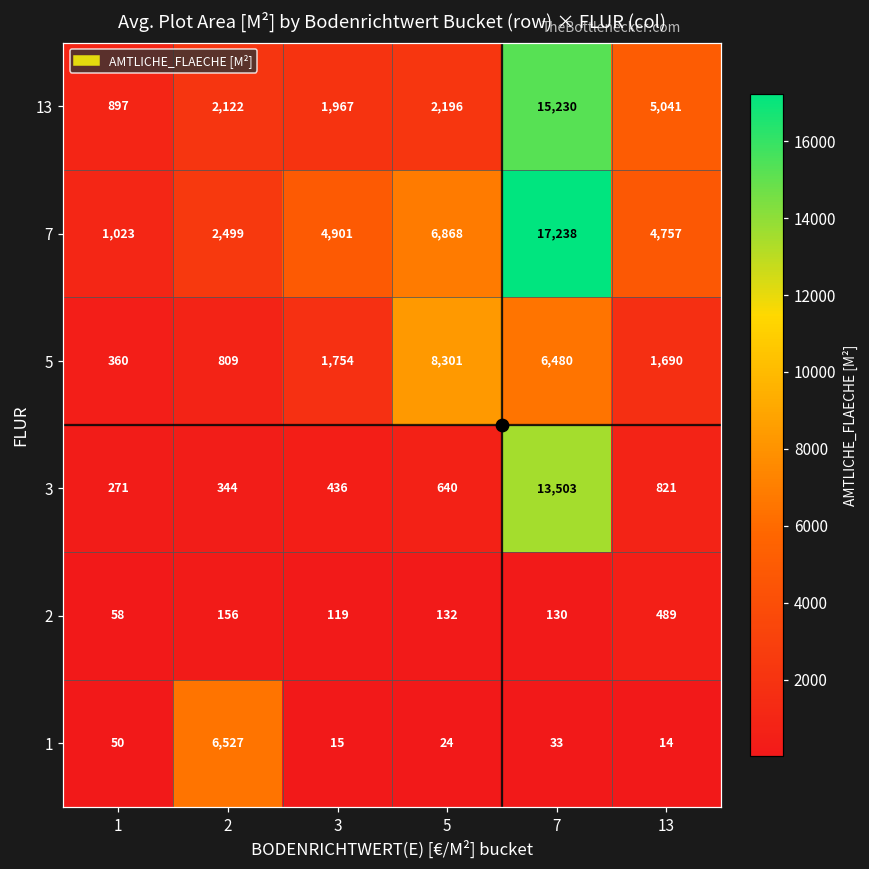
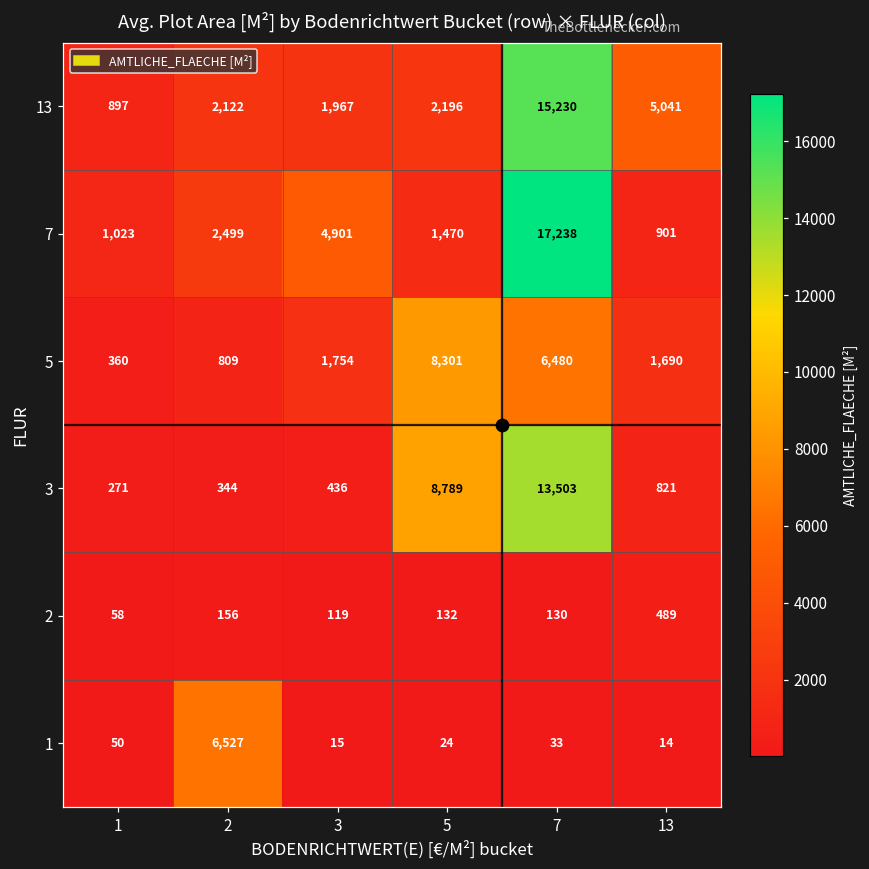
7, 5: 6,868 -> 1,470
7, 13: 4,757 -> 901
3, 5: 640 -> 8,789
